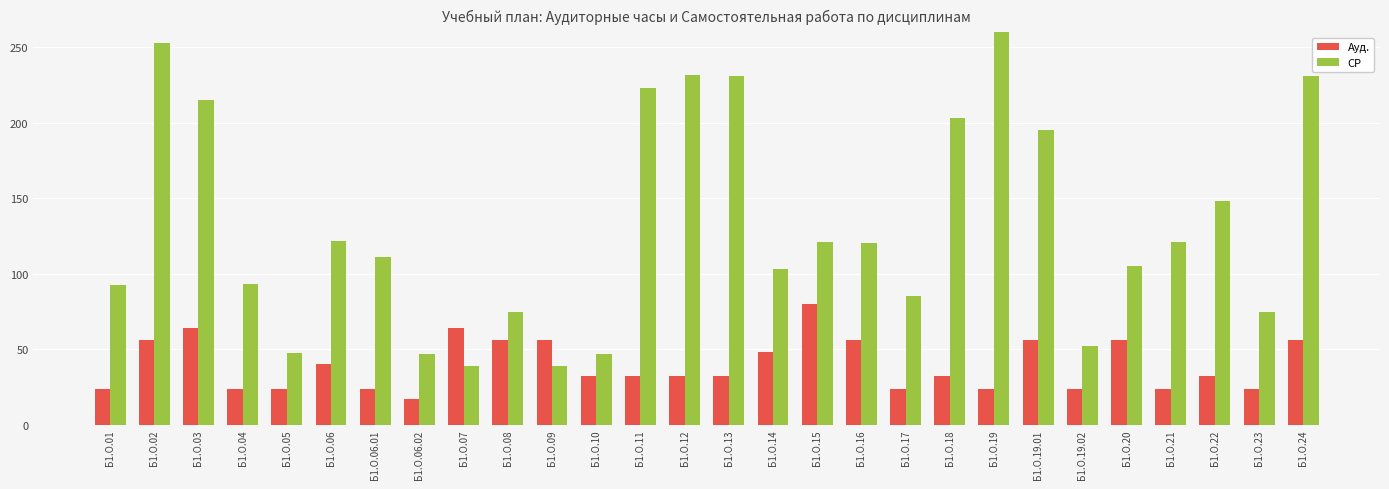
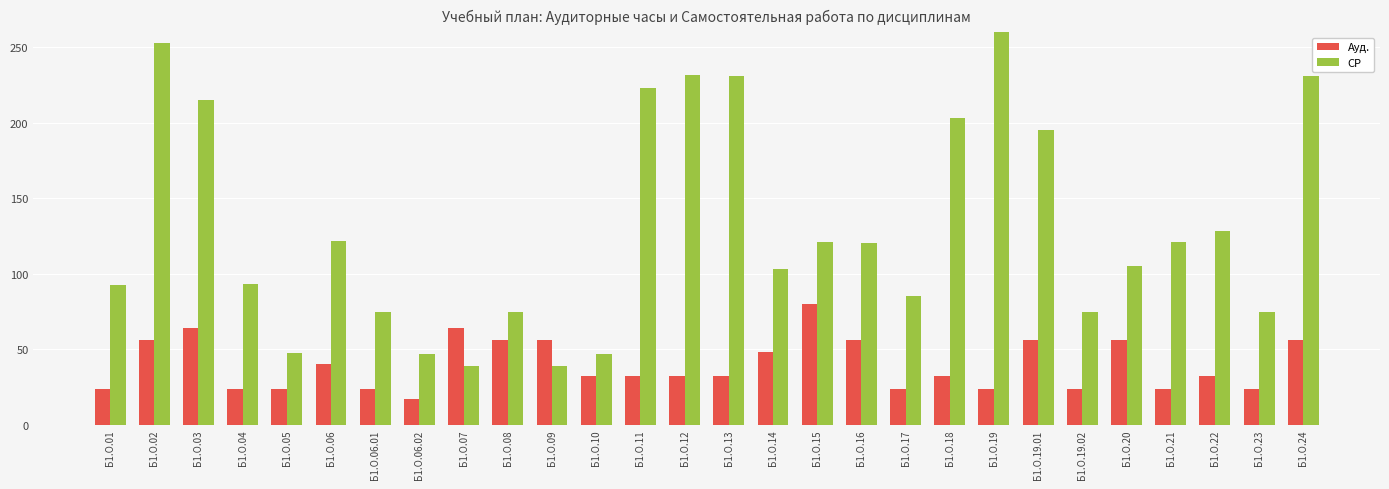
СР, Б1.О.06.01: 111 -> 75
СР, Б1.О.19.02: 52 -> 75
СР, Б1.О.22: 148 -> 129
